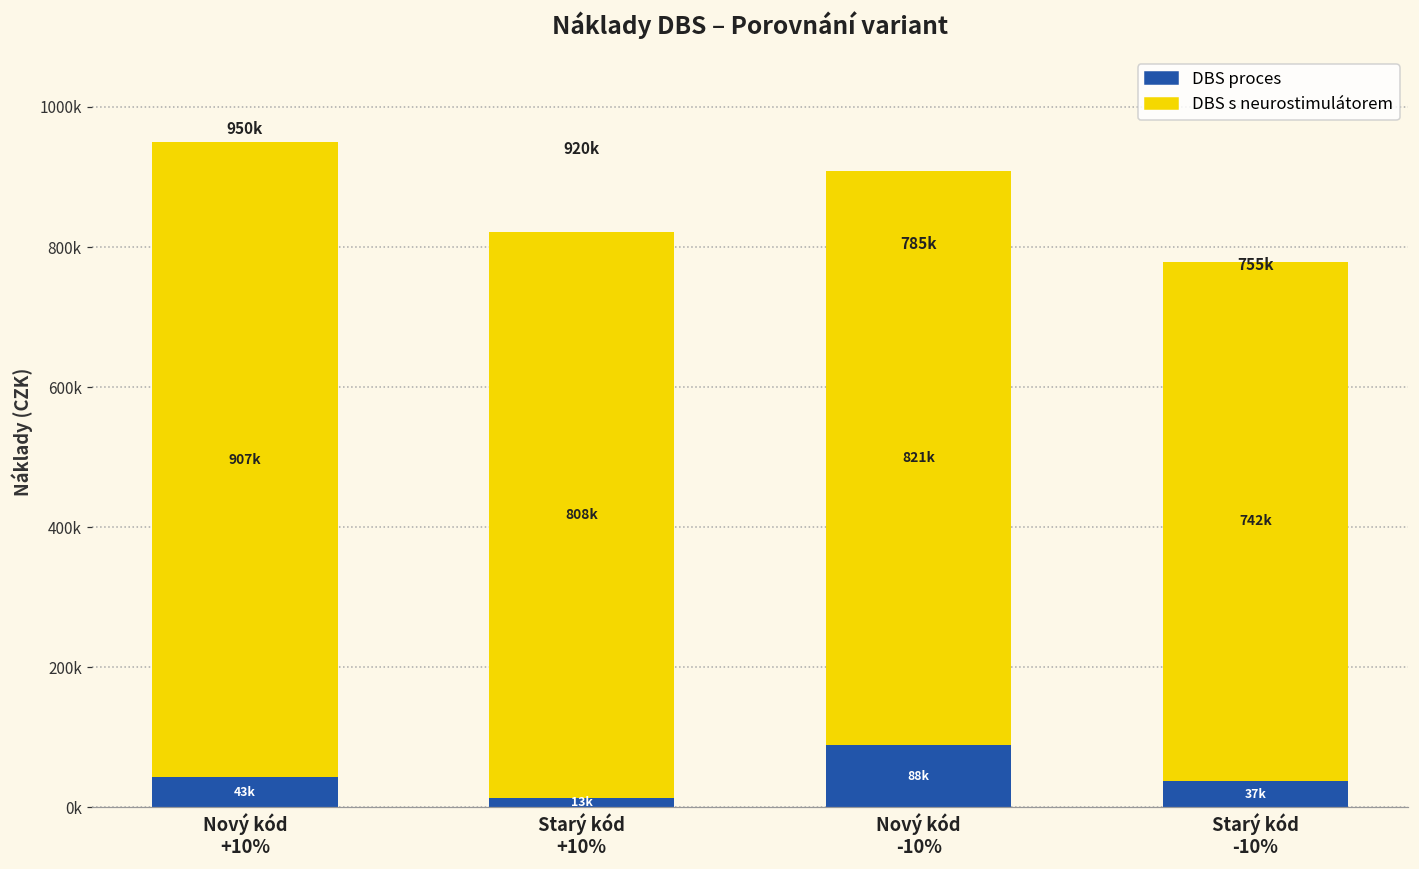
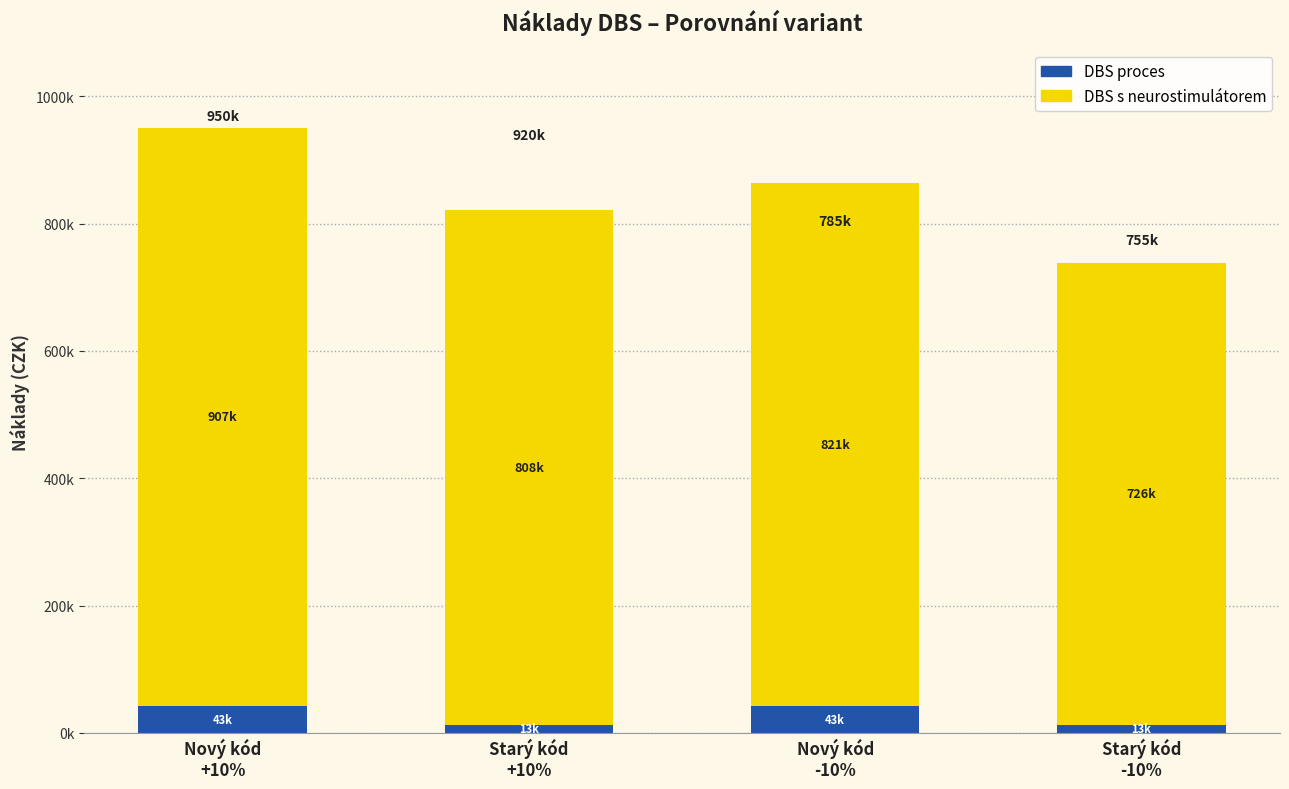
DBS proces, Nový kód -10%: 88k -> 43k
DBS proces, Starý kód -10%: 37k -> 13k
DBS s neurostimulátorem, Starý kód -10%: 742k -> 726k
